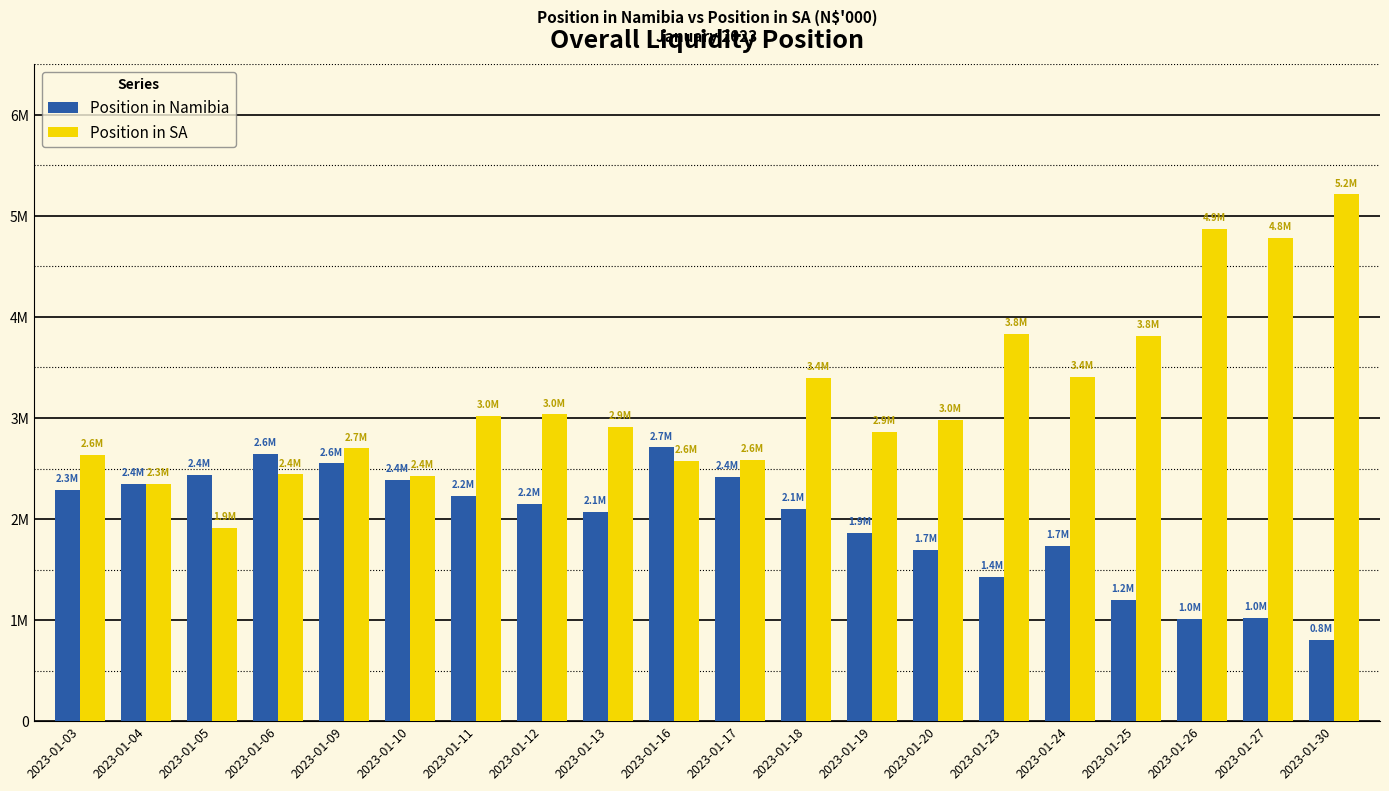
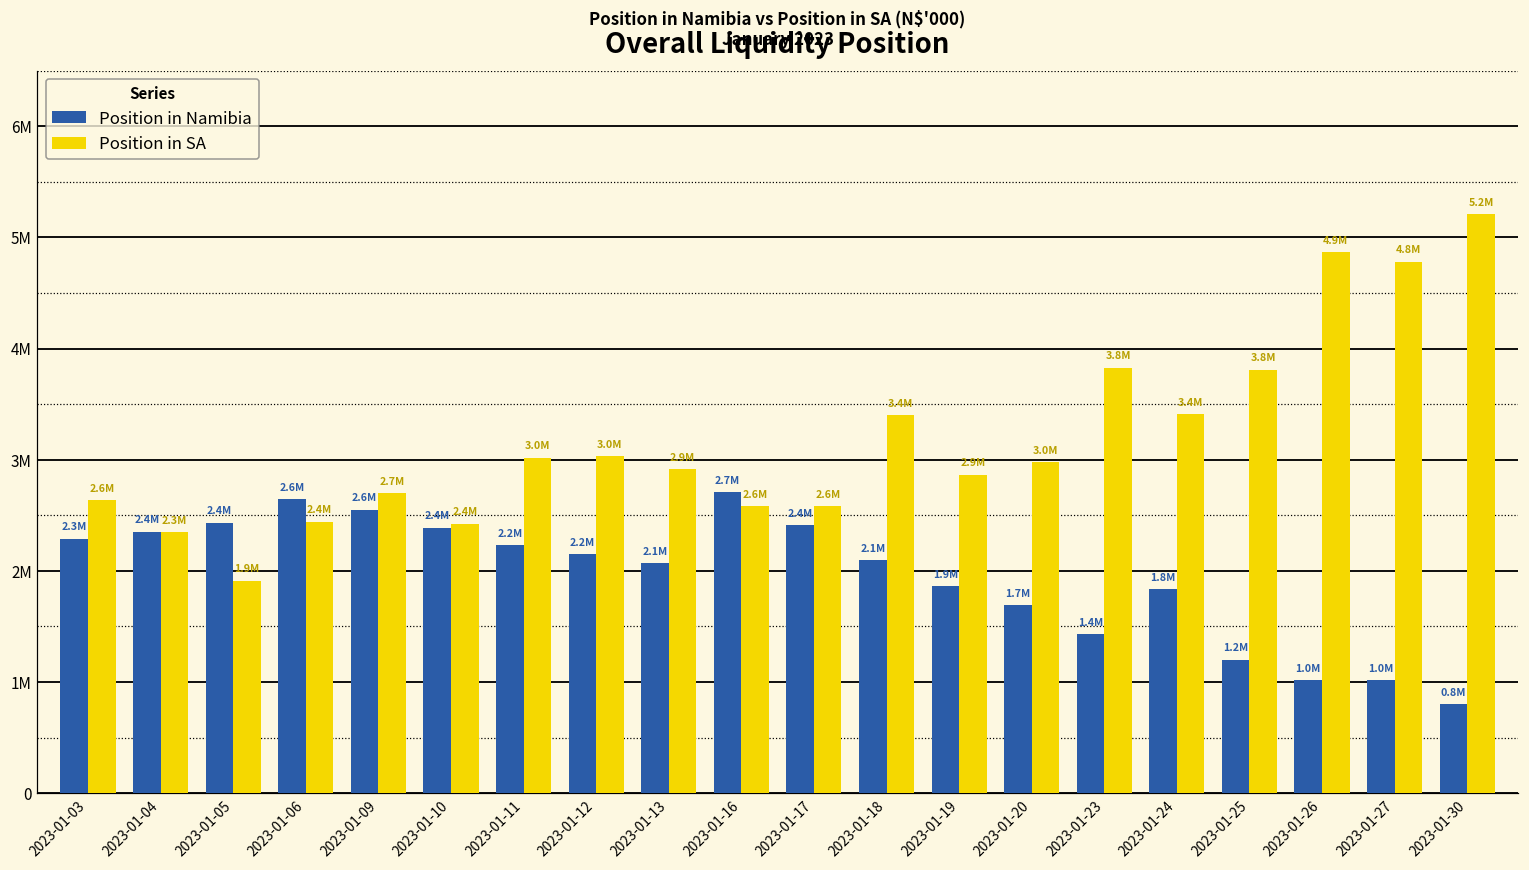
Position in Namibia, 2023-01-24: 1.7M -> 1.8M
